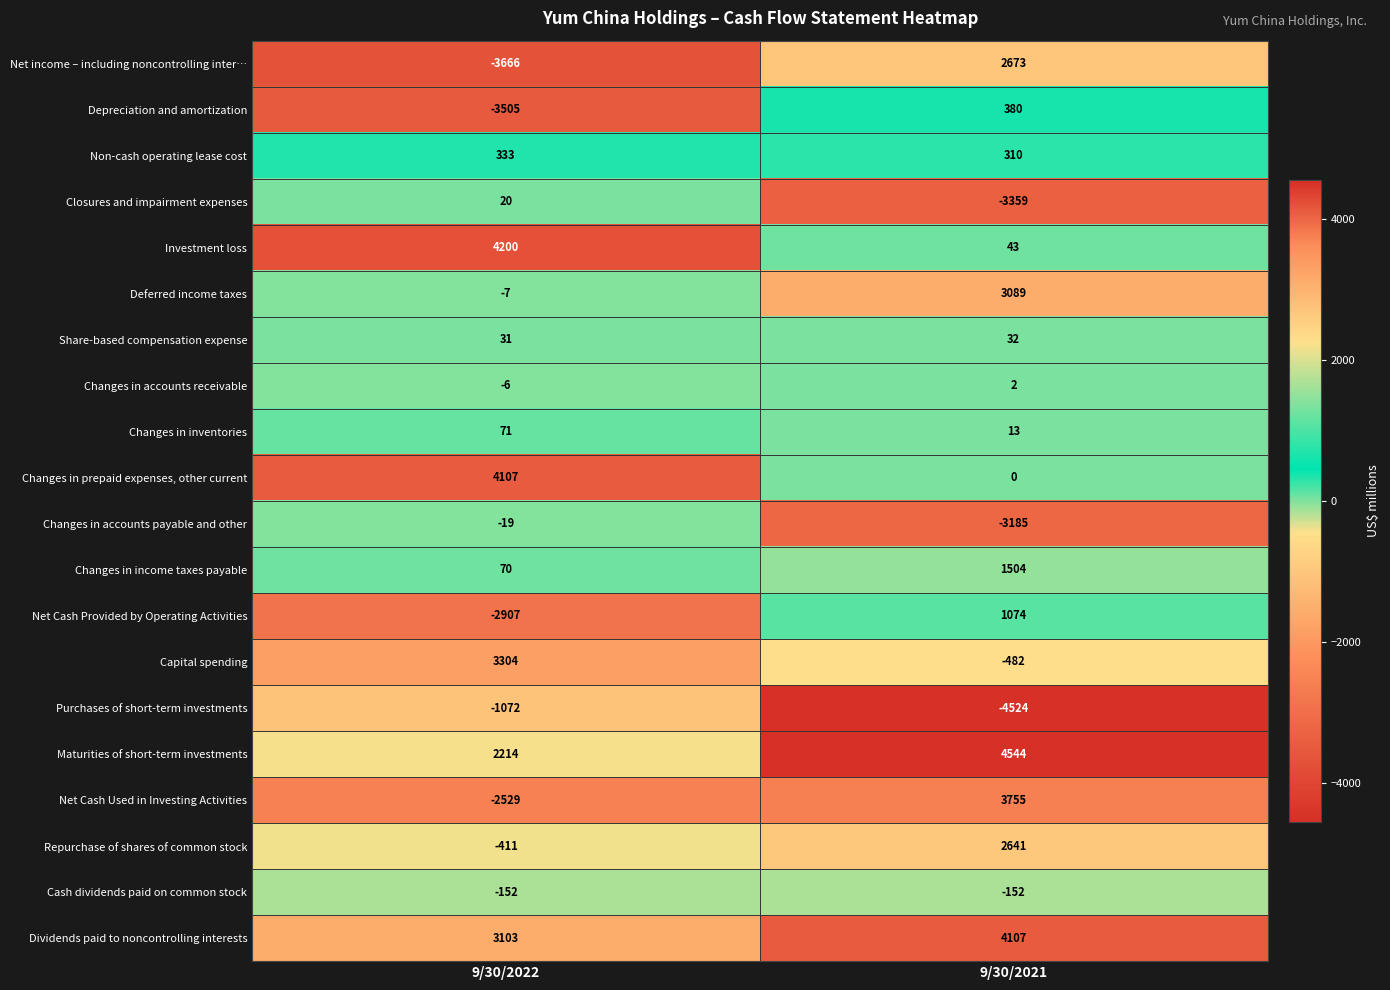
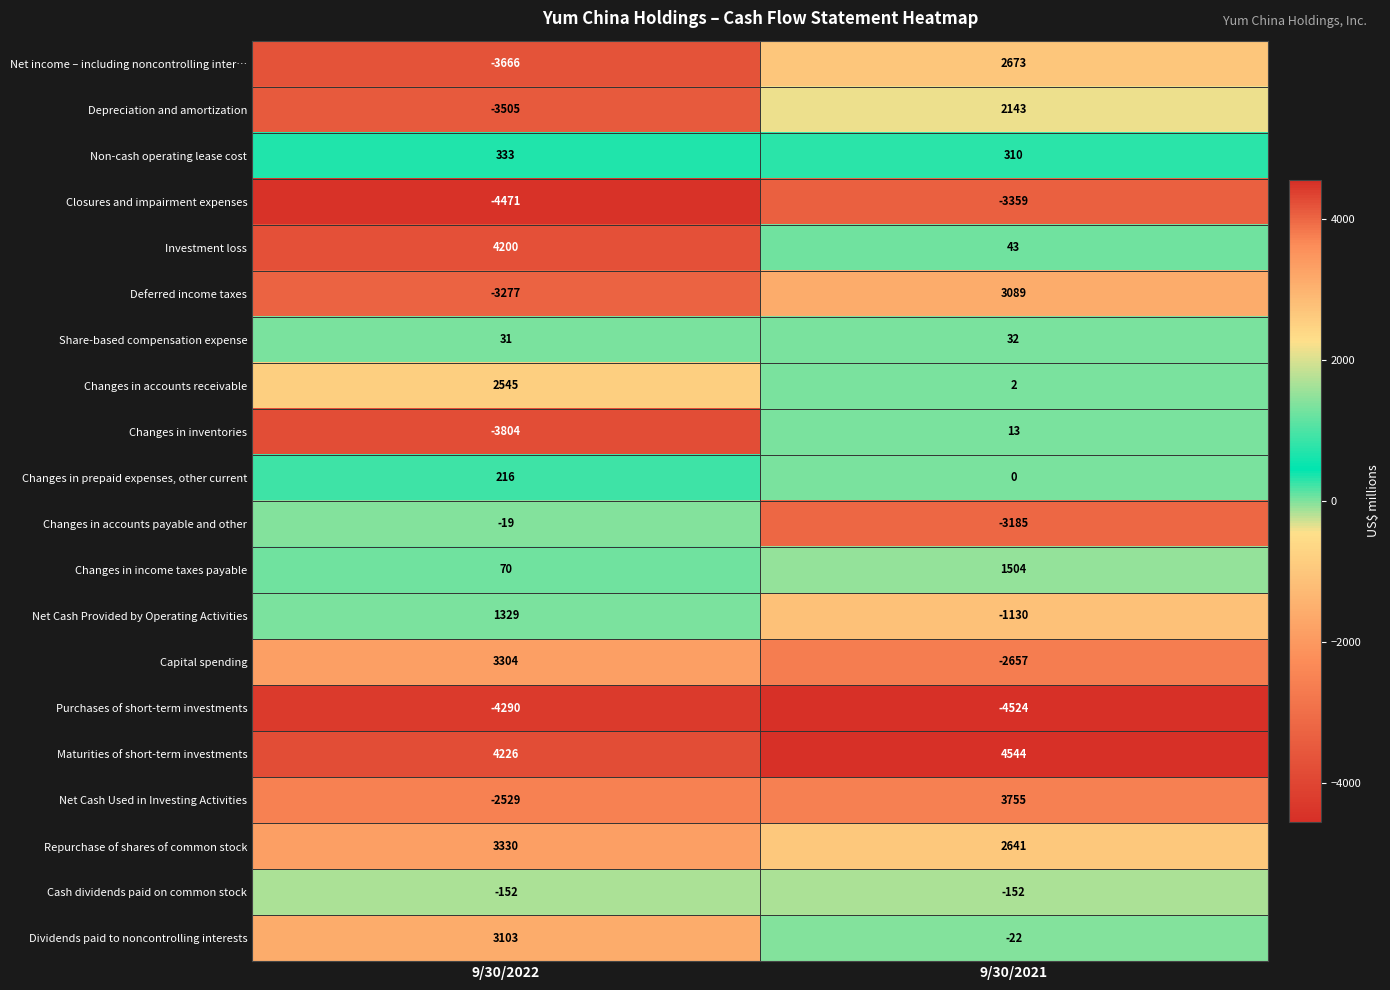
Depreciation and amortization, 9/30/2021: 380 -> 2143
Closures and impairment expenses, 9/30/2022: 20 -> -4471
Deferred income taxes, 9/30/2022: -7 -> -3277
Changes in accounts receivable, 9/30/2022: -6 -> 2545
Changes in inventories, 9/30/2022: 71 -> -3804
Changes in prepaid expenses, other current, 9/30/2022: 4107 -> 216
Net Cash Provided by Operating Activities, 9/30/2022: -2907 -> 1329
Net Cash Provided by Operating Activities, 9/30/2021: 1074 -> -1130
Capital spending, 9/30/2021: -482 -> -2657
Purchases of short-term investments, 9/30/2022: -1072 -> -4290
Maturities of short-term investments, 9/30/2022: 2214 -> 4226
Repurchase of shares of common stock, 9/30/2022: -411 -> 3330
Dividends paid to noncontrolling interests, 9/30/2021: 4107 -> -22
